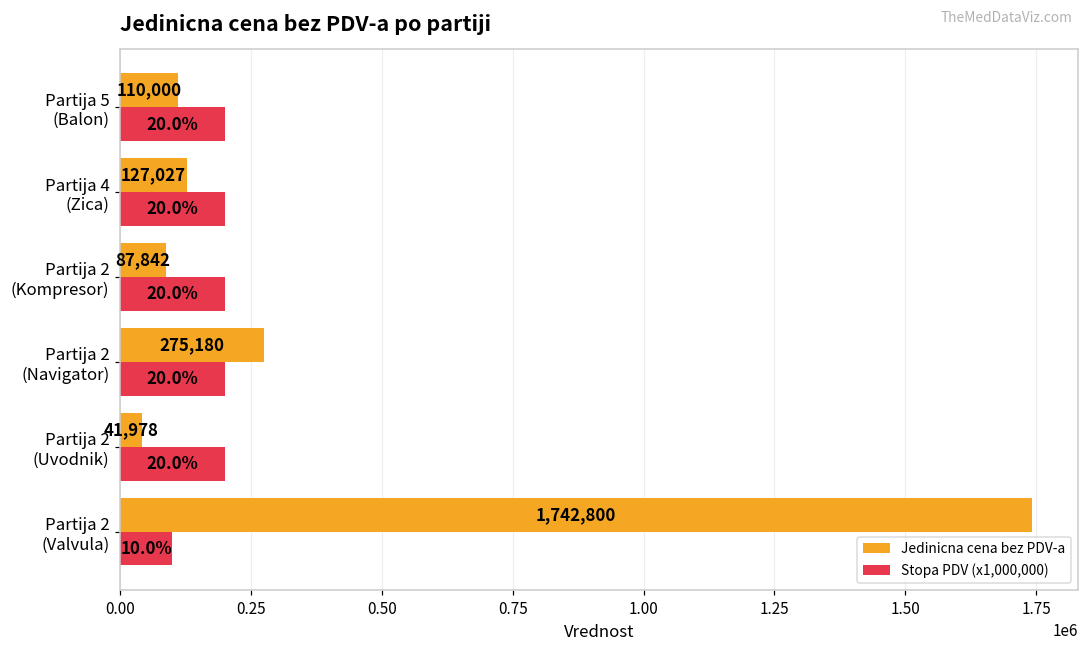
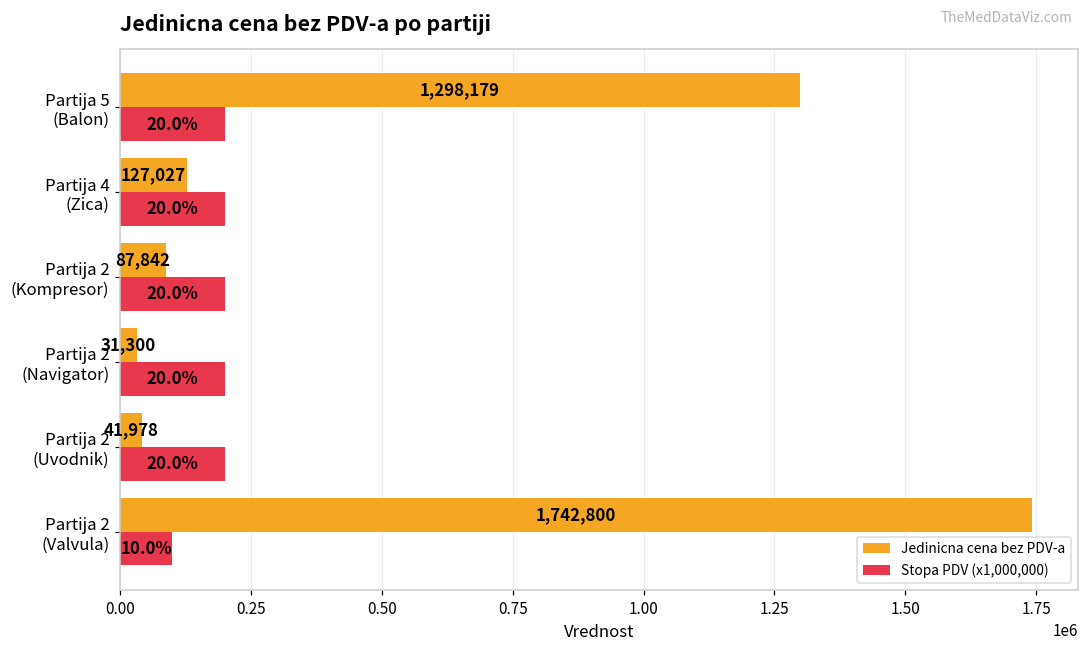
Jedinicna cena bez PDV-a, Partija 5 (Balon): 110,000 -> 1,298,179
Jedinicna cena bez PDV-a, Partija 2 (Navigator): 275,180 -> 31,300
